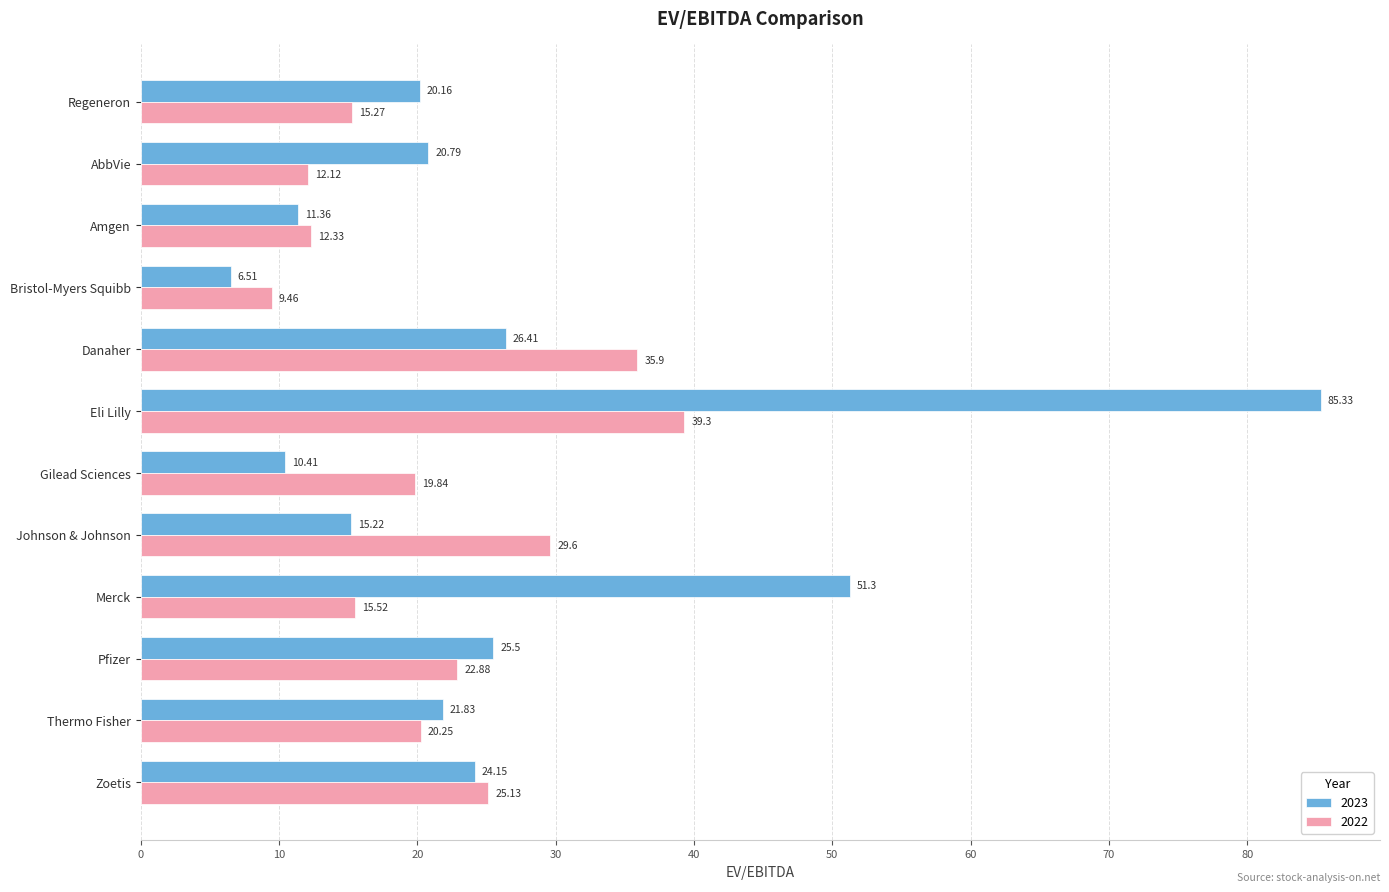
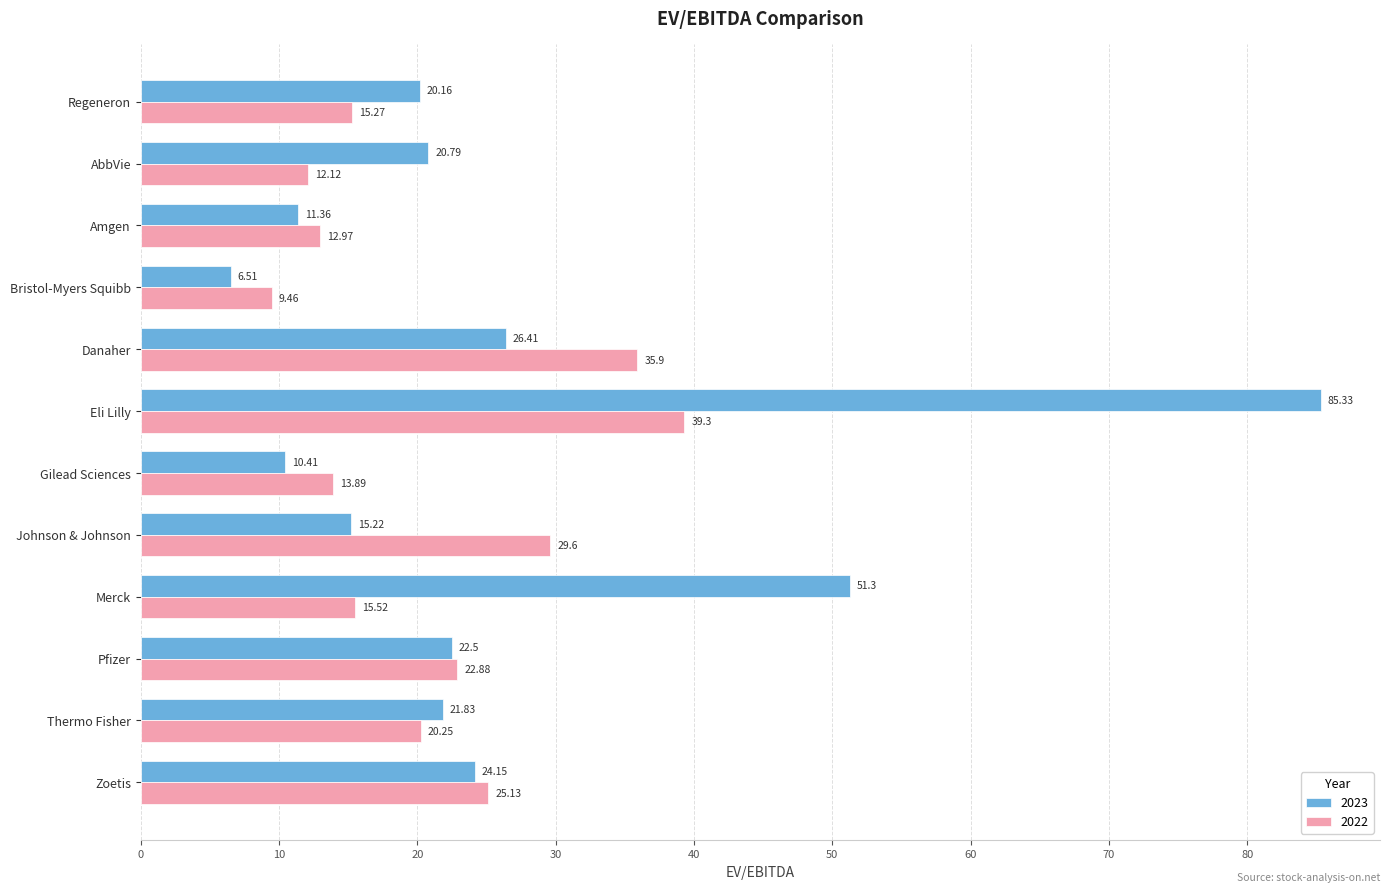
2022, Amgen: 12.33 -> 12.97
2022, Gilead Sciences: 19.84 -> 13.89
2023, Pfizer: 25.5 -> 22.5
